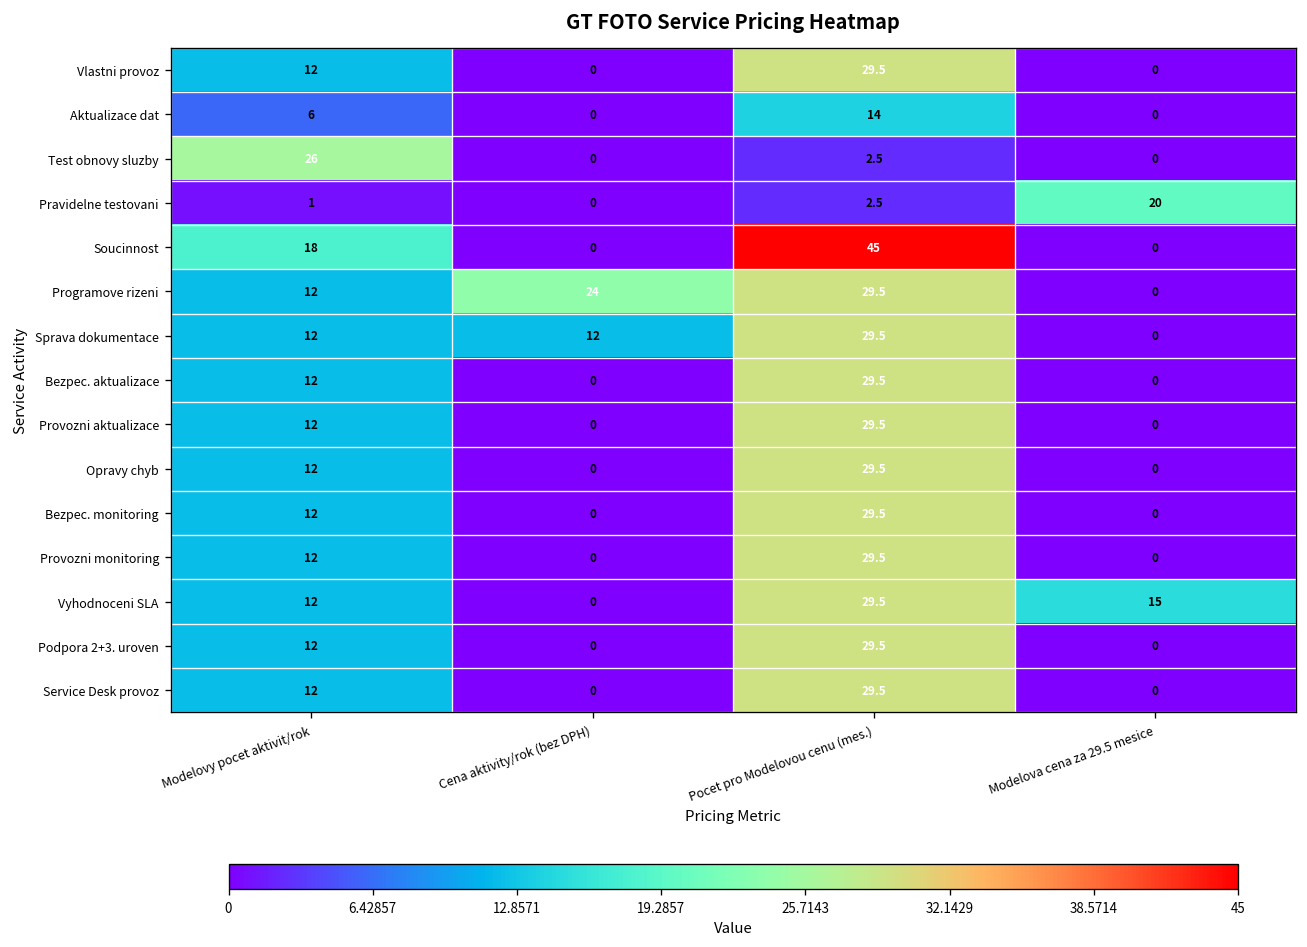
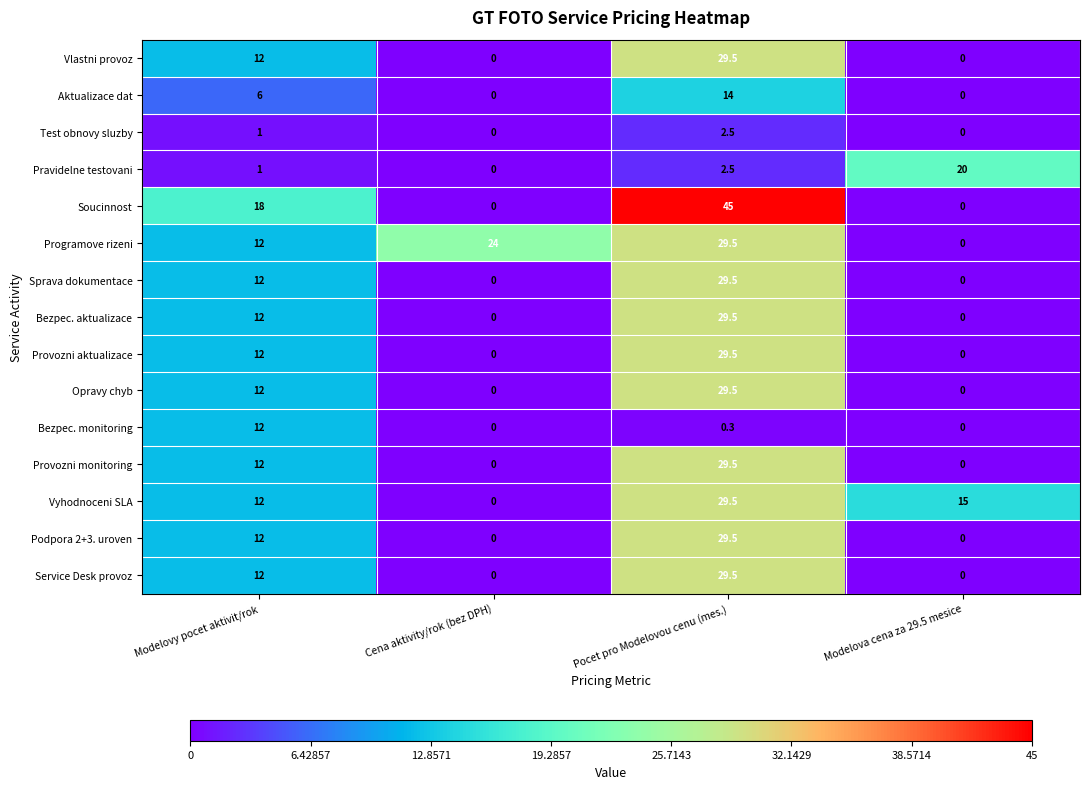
Test obnovy sluzby, Modelovy pocet aktivit/rok: 26 -> 1
Sprava dokumentace, Cena aktivity/rok (bez DPH): 12 -> 0
Bezpec. monitoring, Pocet pro Modelovou cenu (mes.): 29.5 -> 0.3
